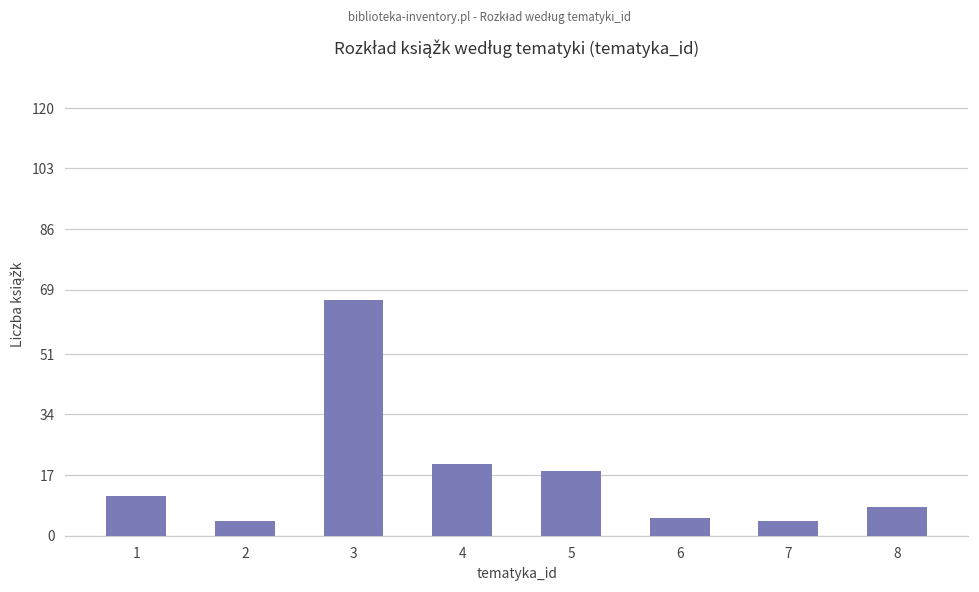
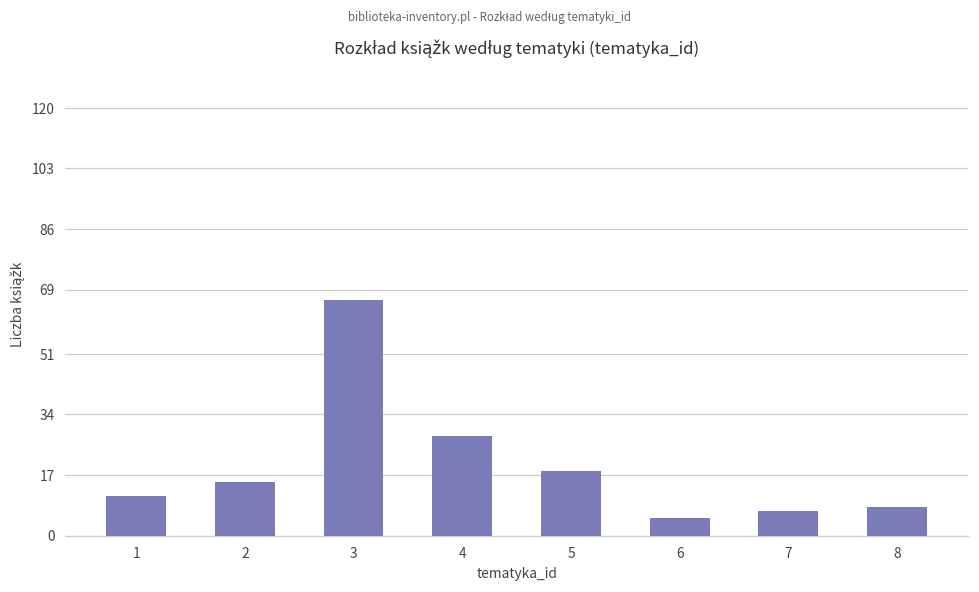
2: 4 -> 15
4: 20 -> 28
7: 4 -> 7
